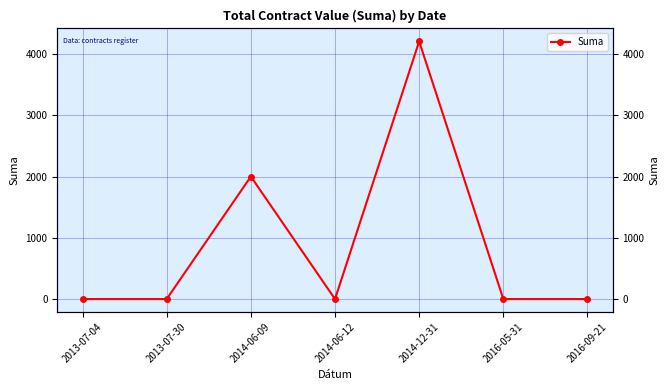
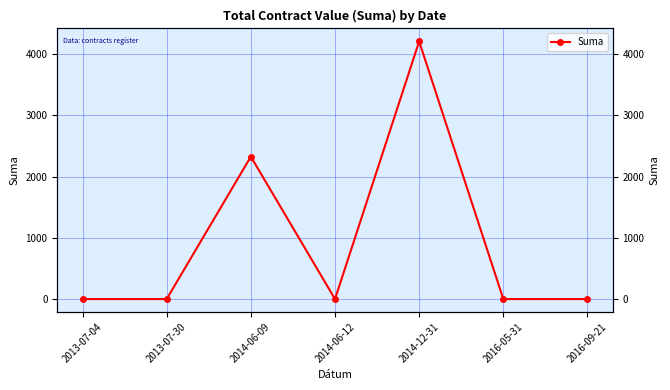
2014-06-09: 2000 -> 2300
